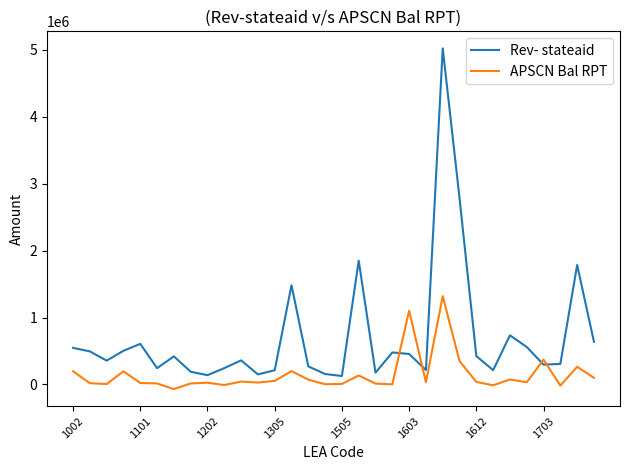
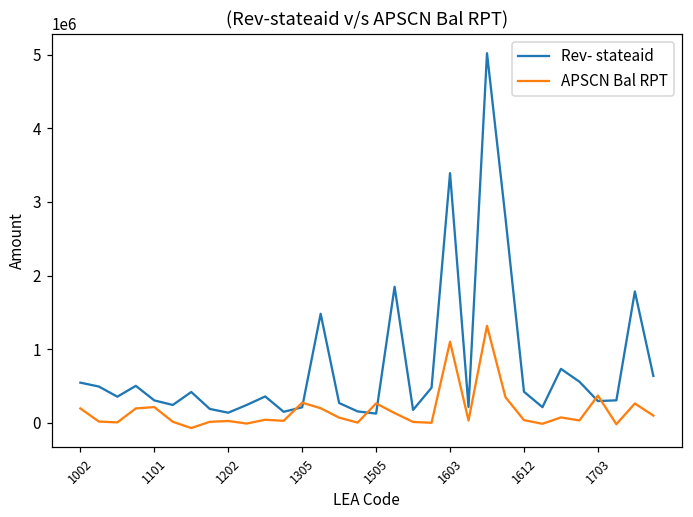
Rev- stateaid, 1101: 600000 -> 300000
APSCN Bal RPT, 1101: 0 -> 200000
APSCN Bal RPT, 1305: 100000 -> 300000
APSCN Bal RPT, 1505: 0 -> 300000
Rev- stateaid, 1603: 500000 -> 3400000
